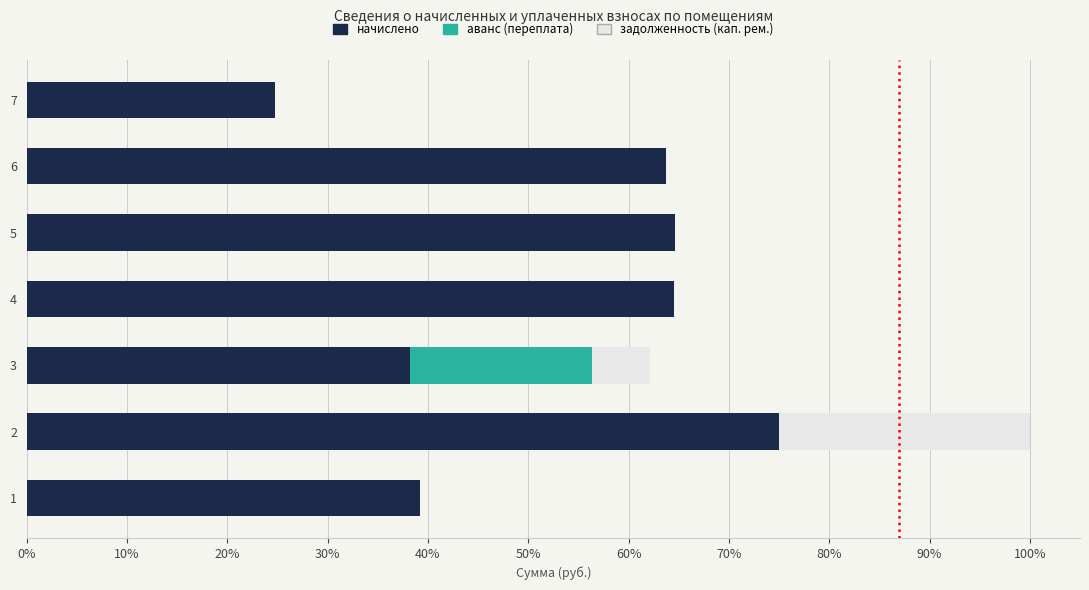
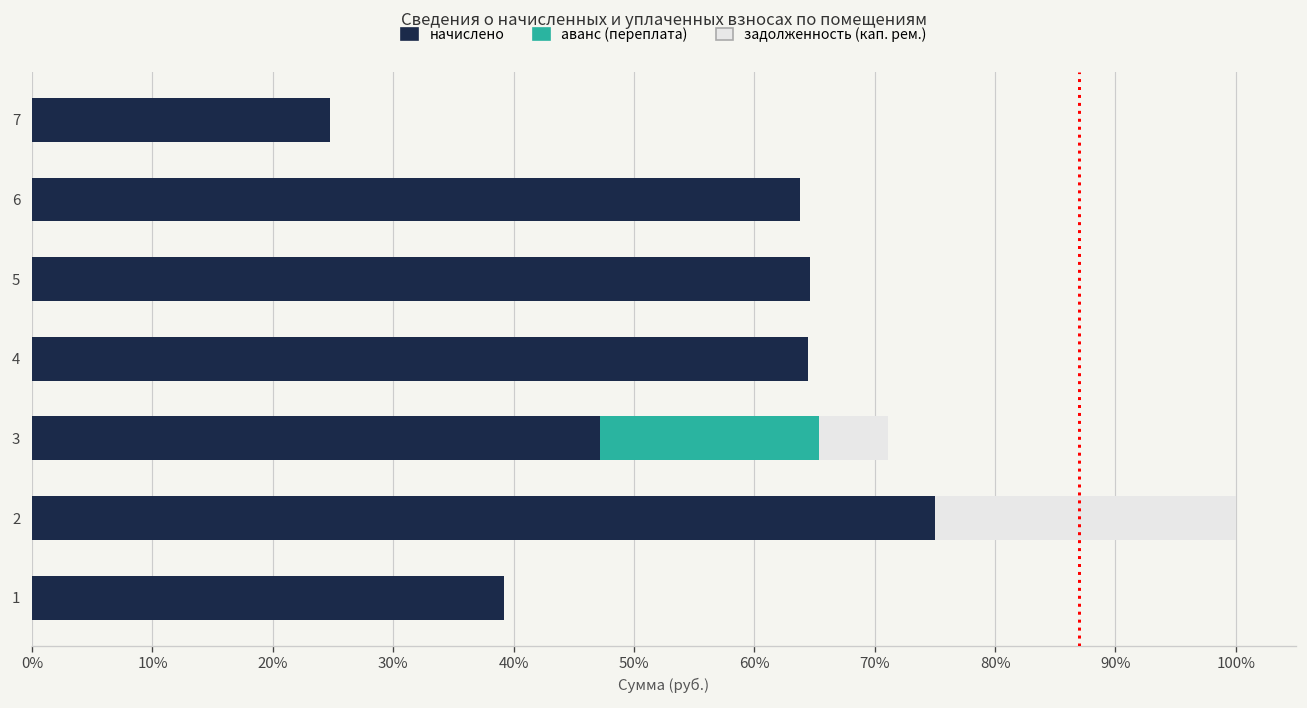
начислено, 3: 38.2% -> 47.2%
